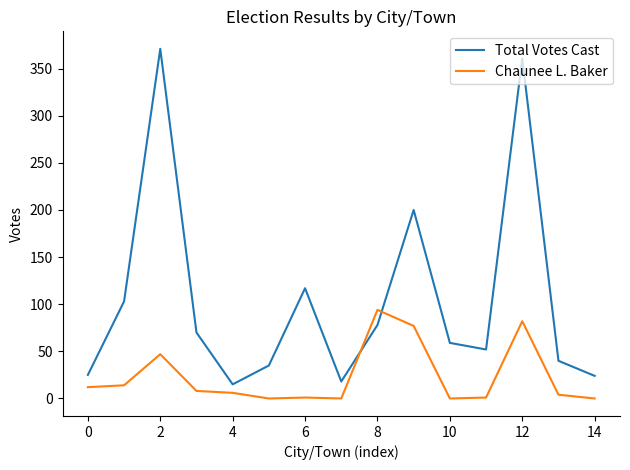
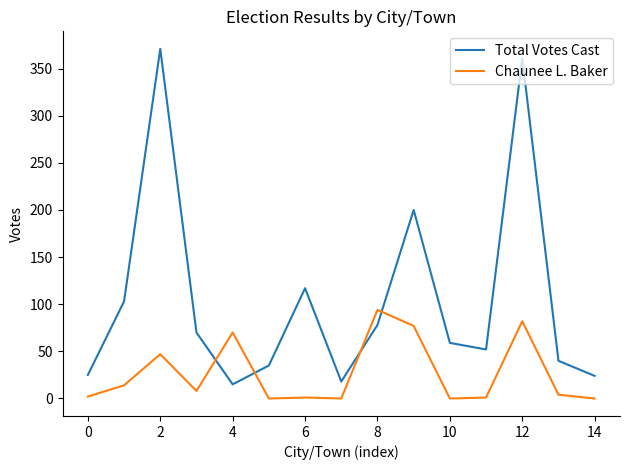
Chaunee L. Baker, 0: 10 -> 0
Chaunee L. Baker, 4: 10 -> 70
